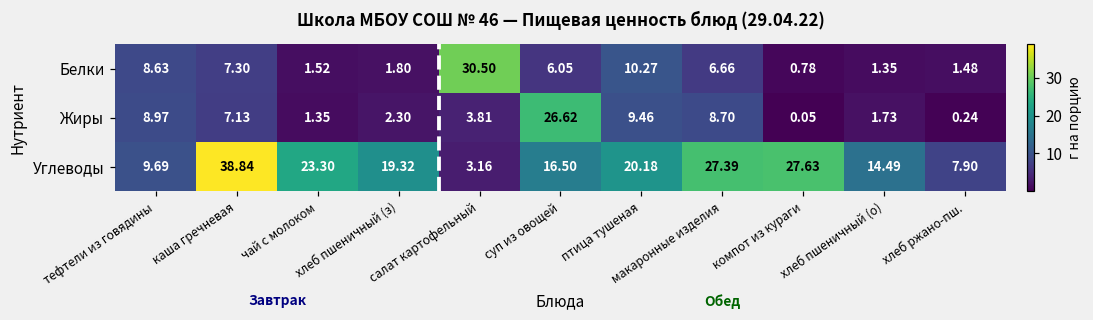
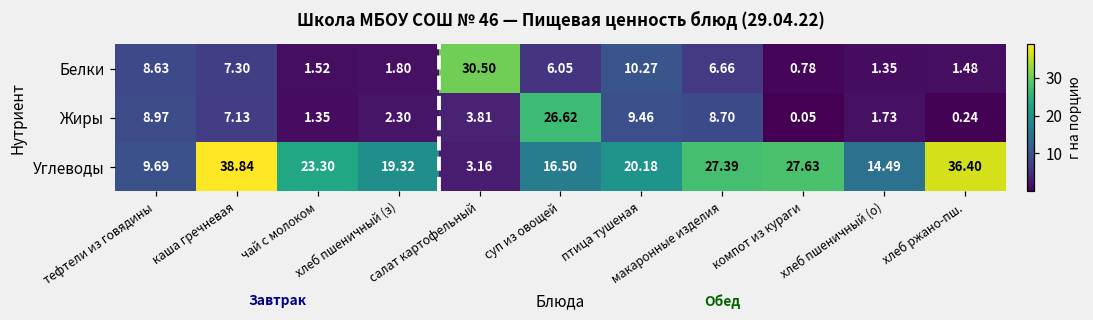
Углеводы, хлеб ржано-пш.: 7.90 -> 36.40
